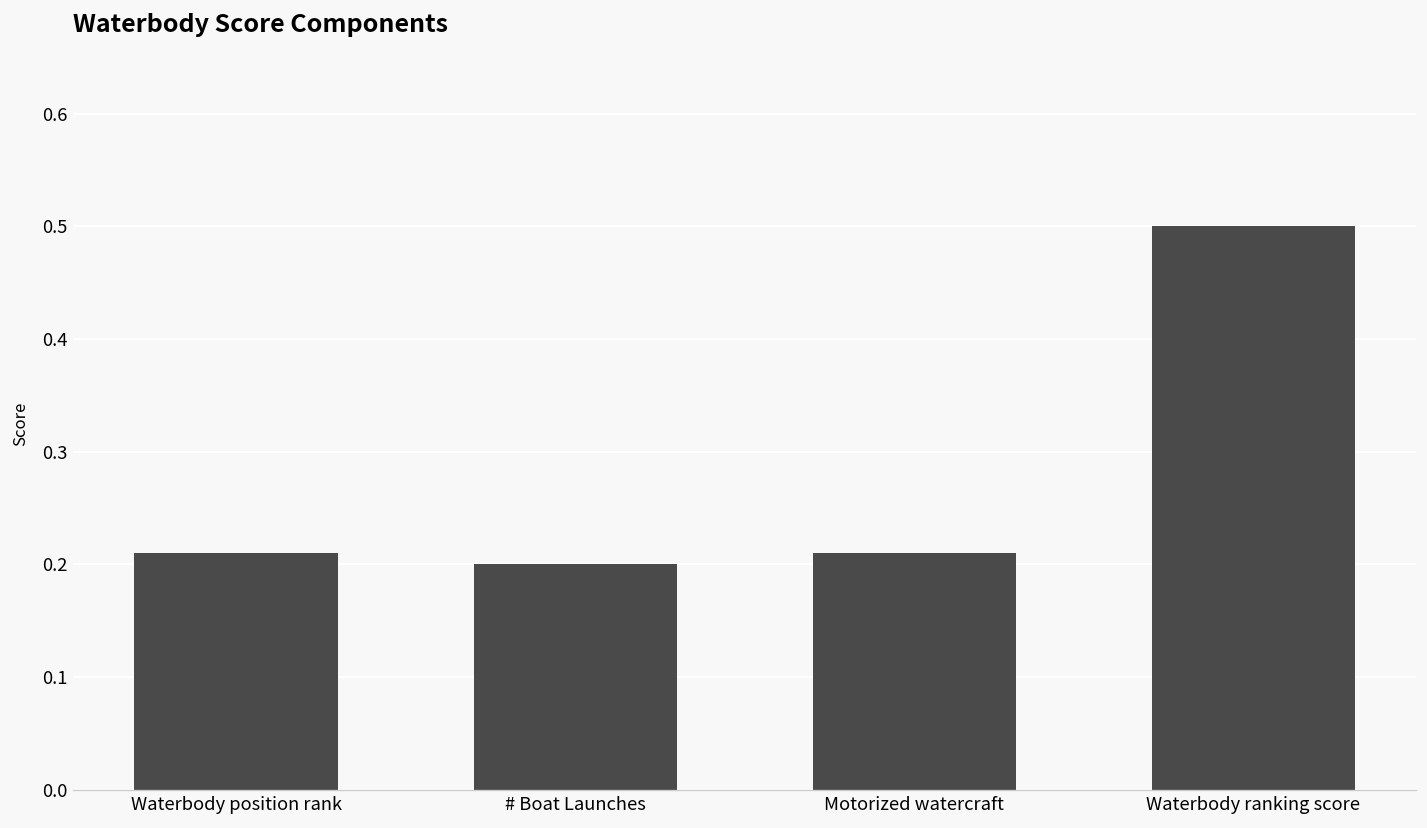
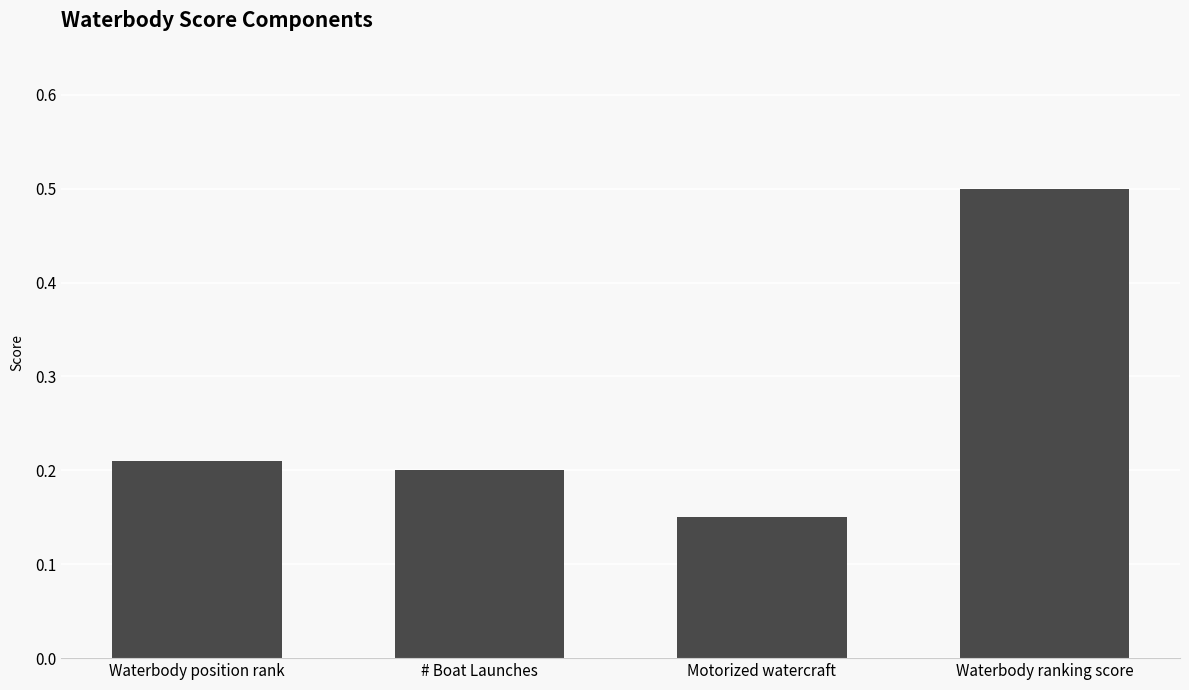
Motorized watercraft: 0.21 -> 0.15
